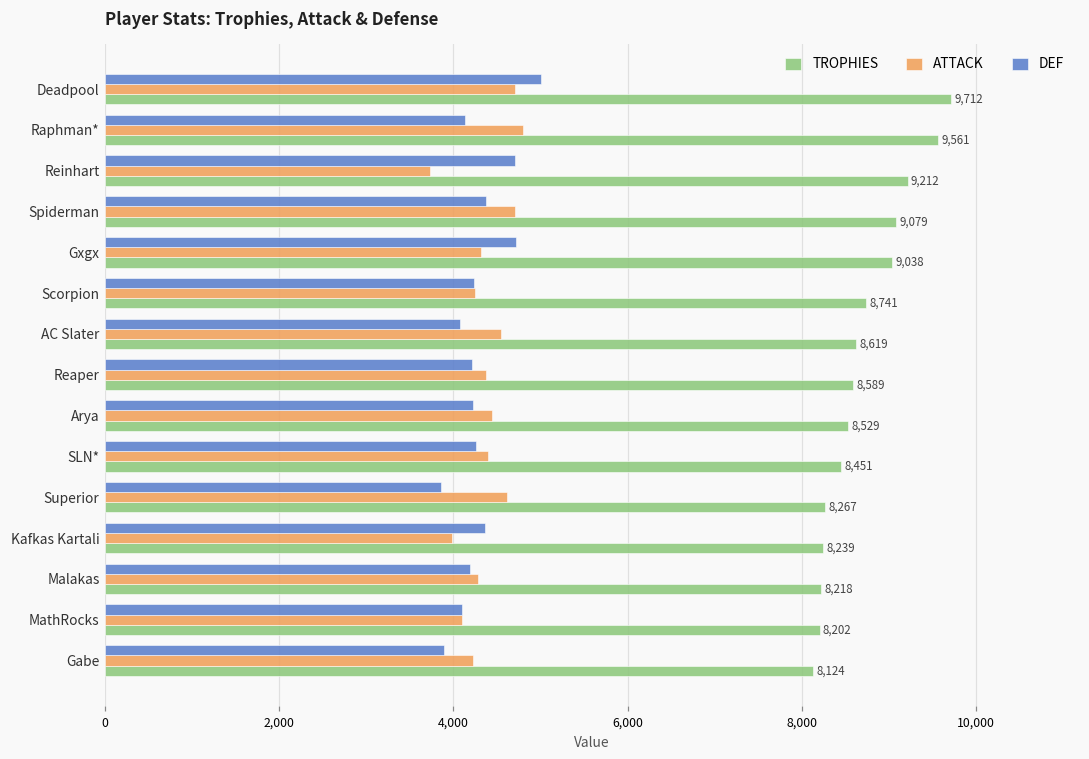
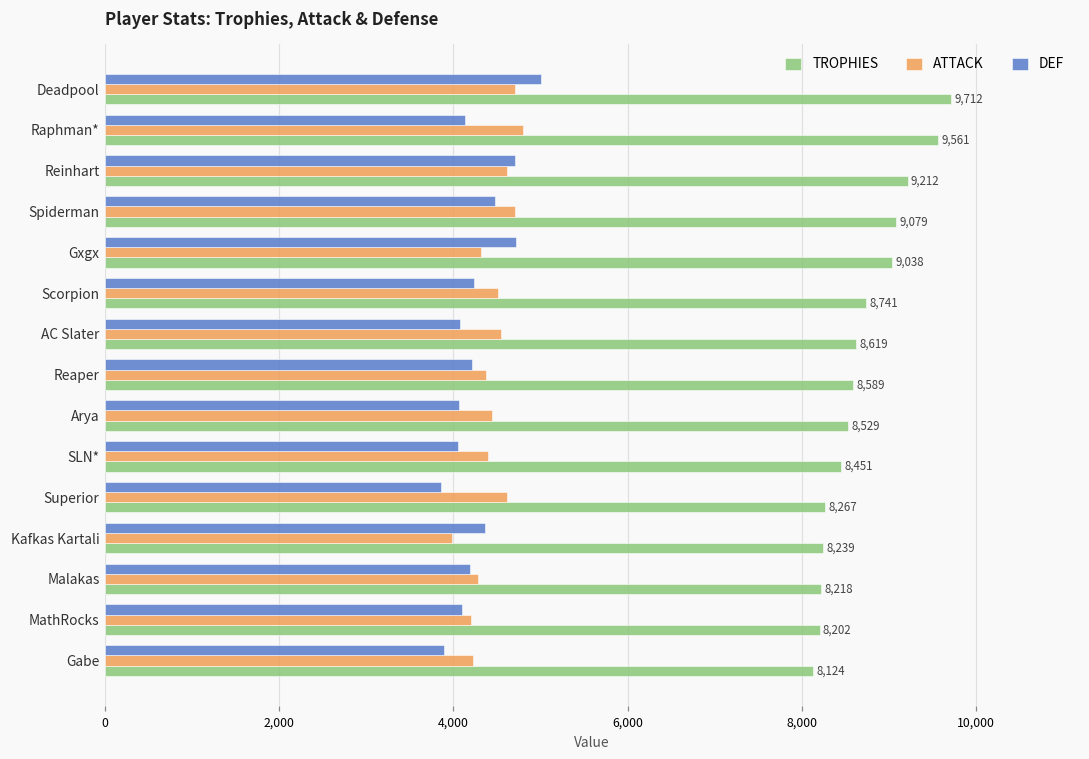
ATTACK, Reinhart: 3,700 -> 4,600
DEF, Spiderman: 4,400 -> 4,500
ATTACK, Scorpion: 4,300 -> 4,500
DEF, Arya: 4,200 -> 4,100
DEF, SLN*: 4,300 -> 4,100
ATTACK, MathRocks: 4,100 -> 4,200
